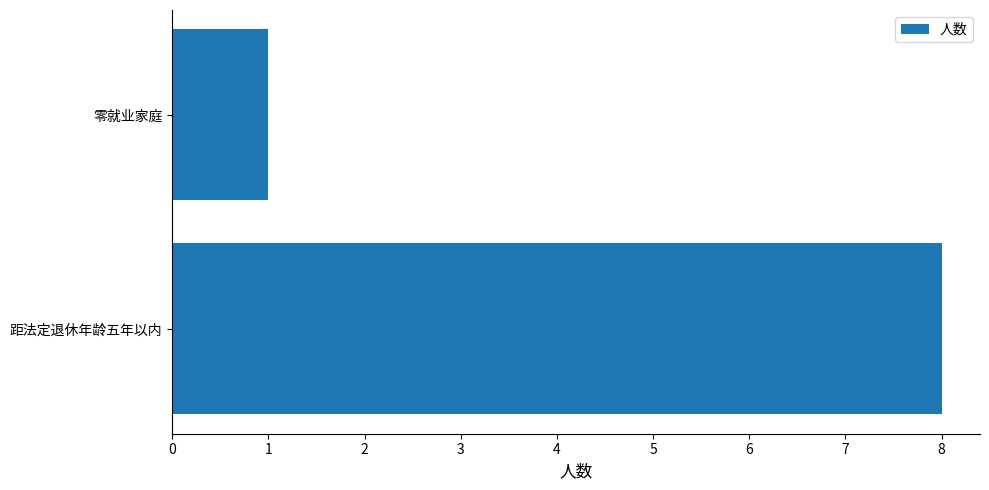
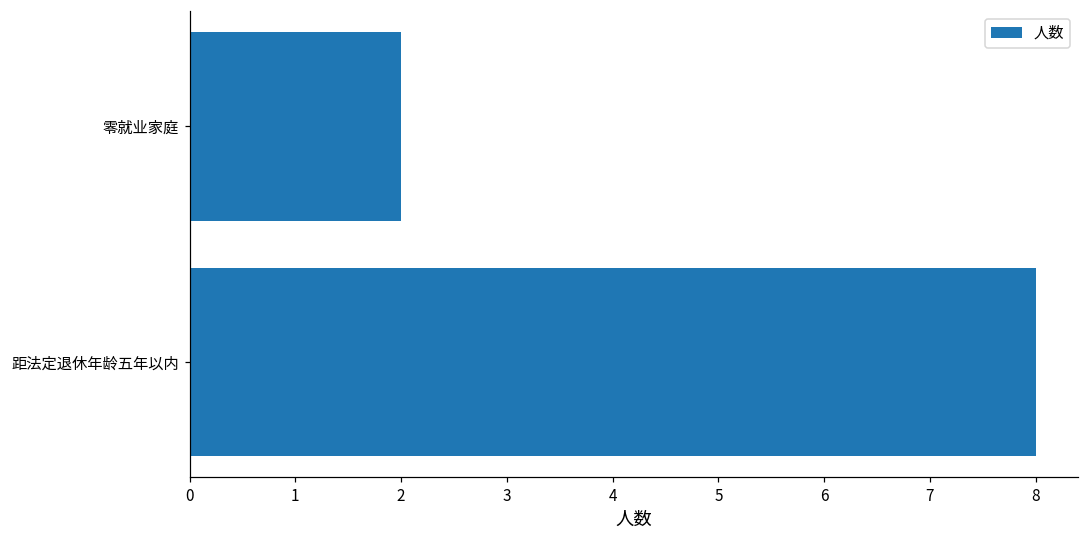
零就业家庭: 1 -> 2
